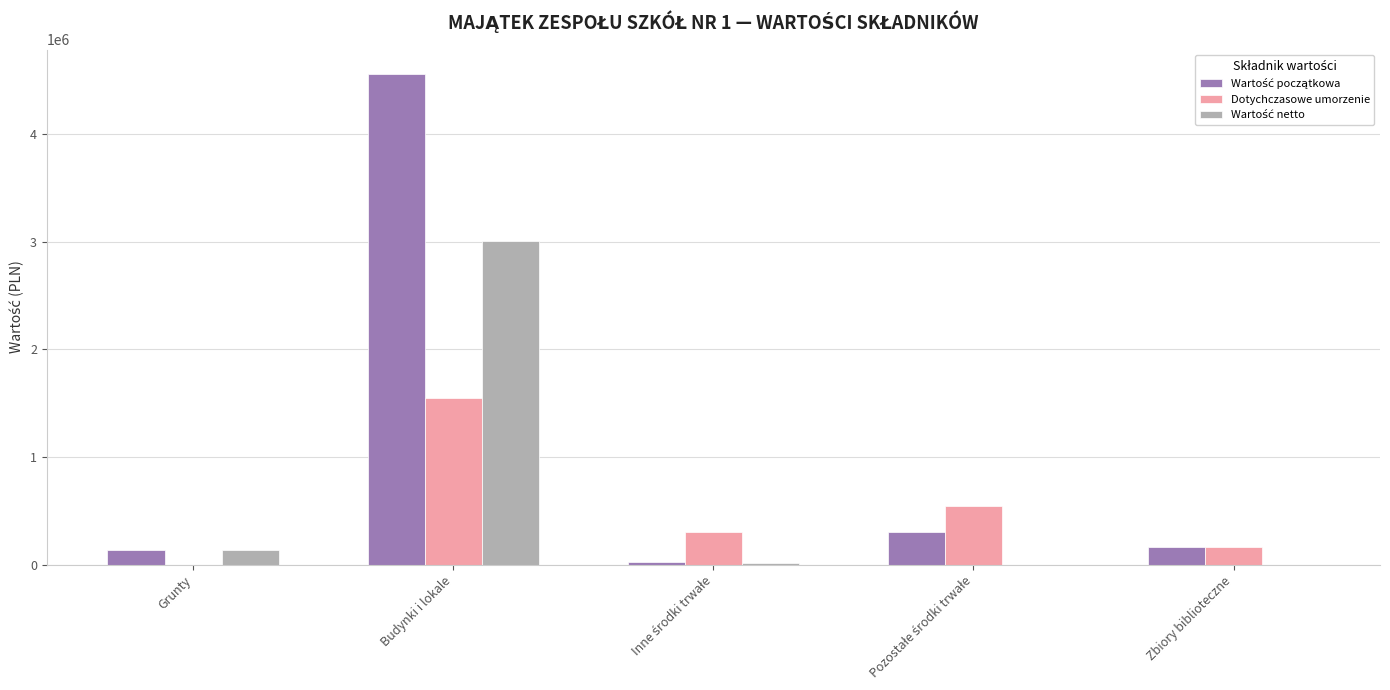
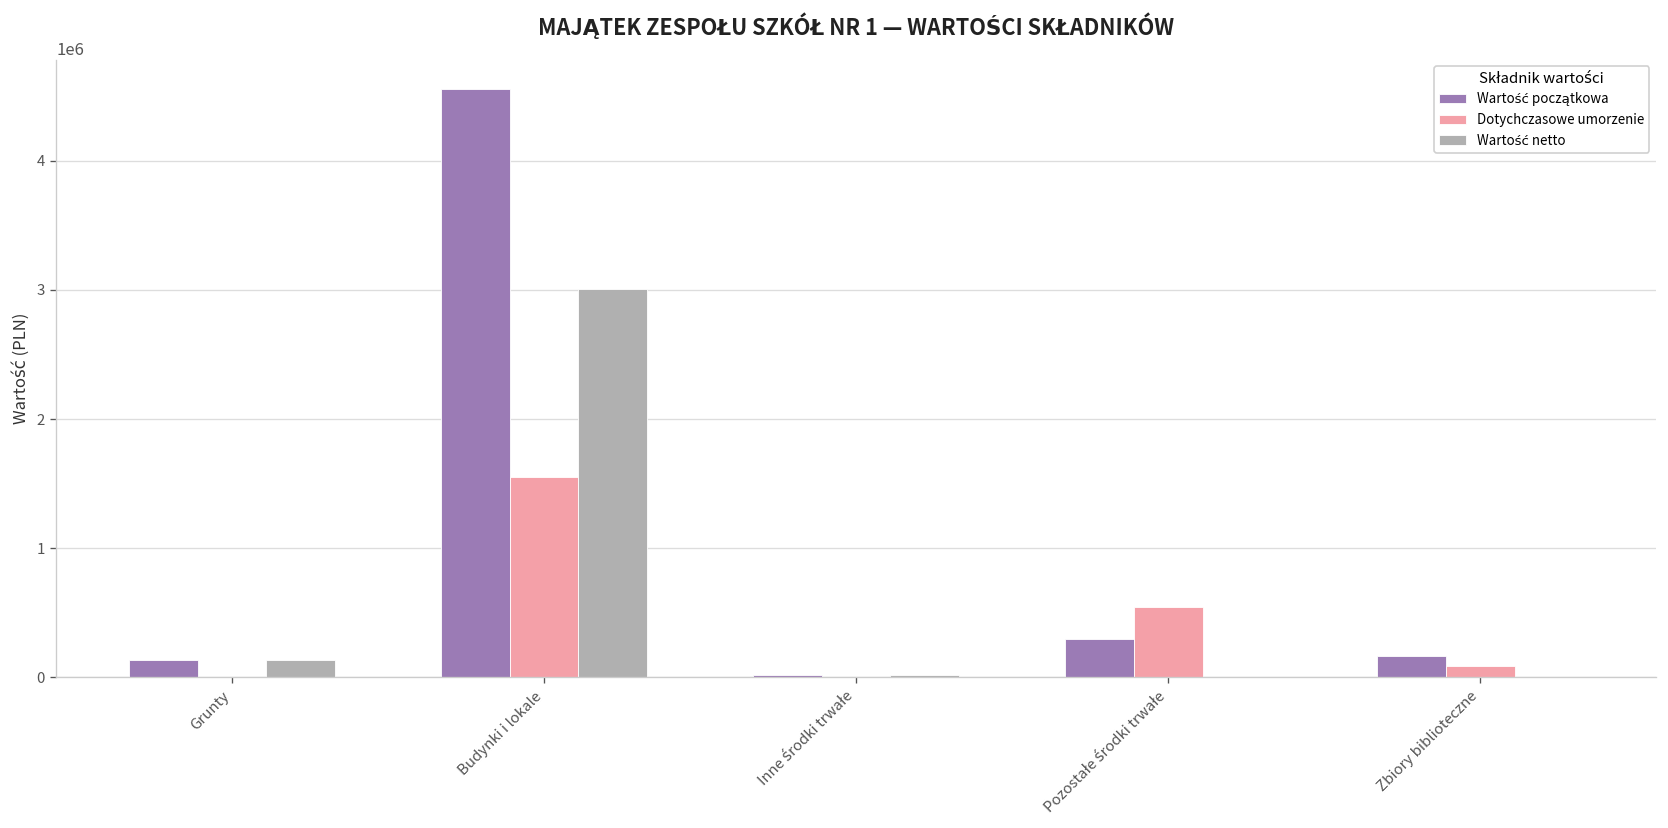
Dotychczasowe umorzenie, Inne środki trwałe: 300000 -> 0
Dotychczasowe umorzenie, Zbiory biblioteczne: 170000 -> 90000
